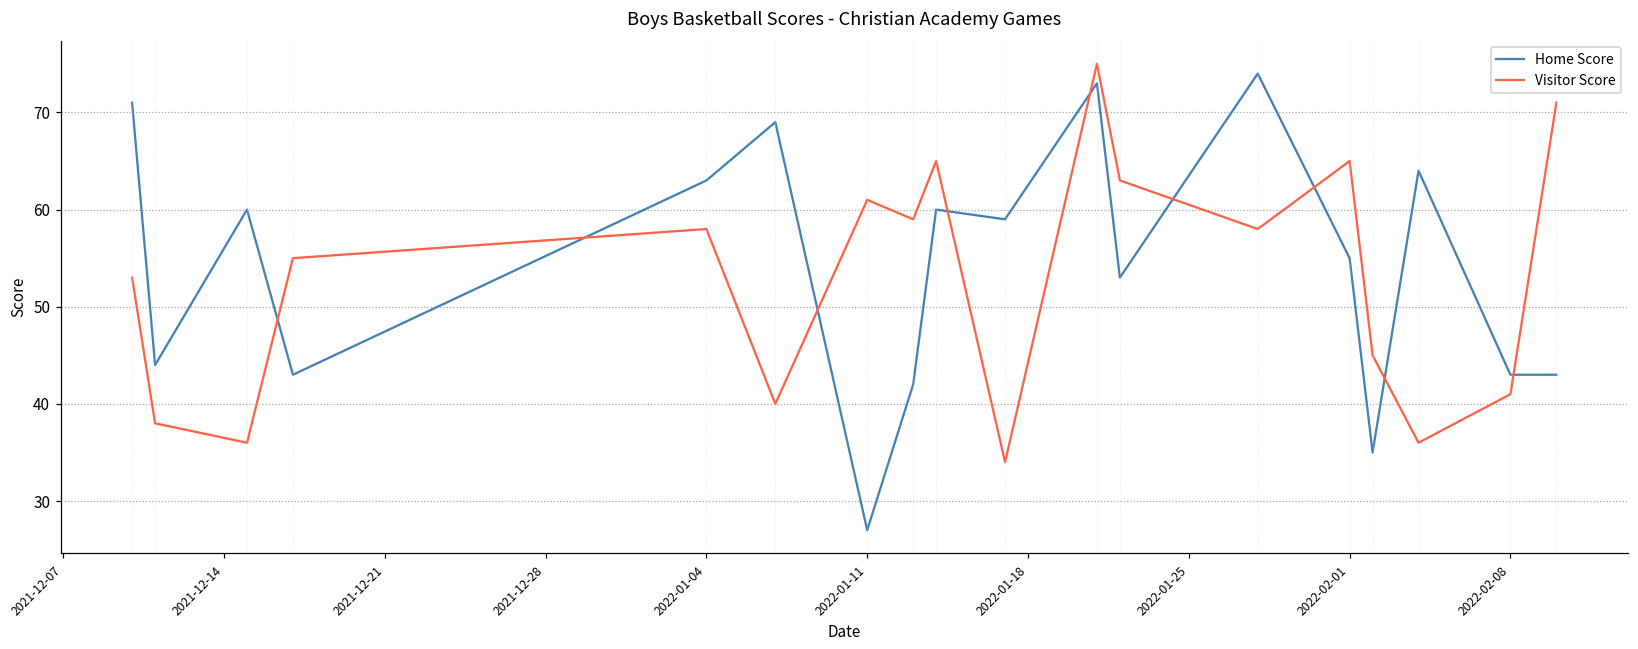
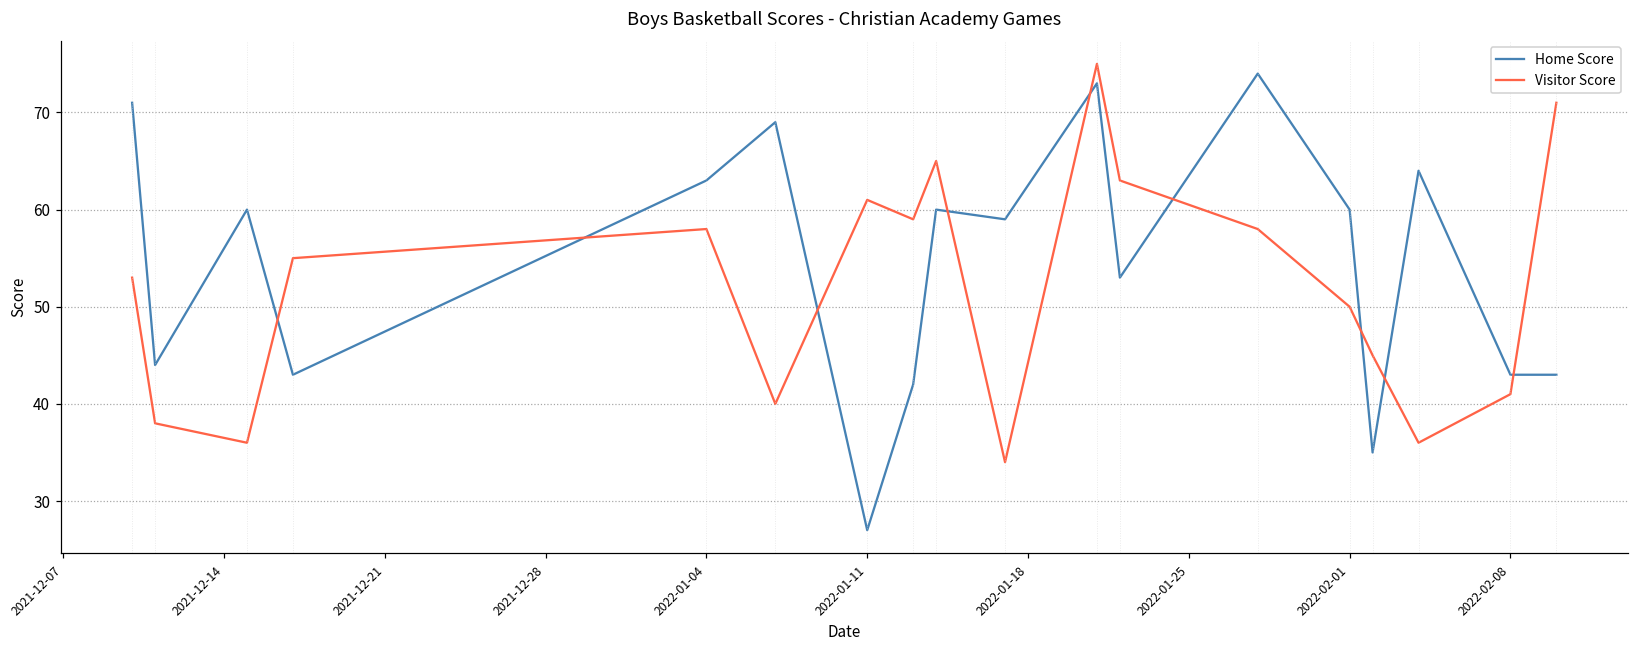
Home Score, 2022-02-01: 55 -> 60
Visitor Score, 2022-02-01: 65 -> 50
